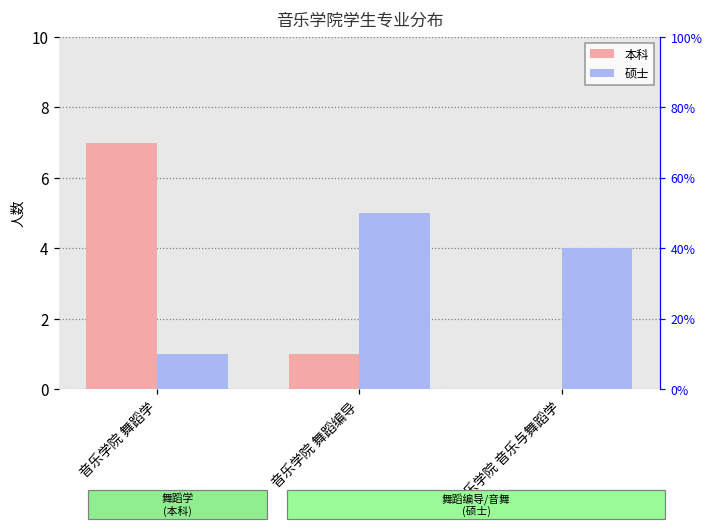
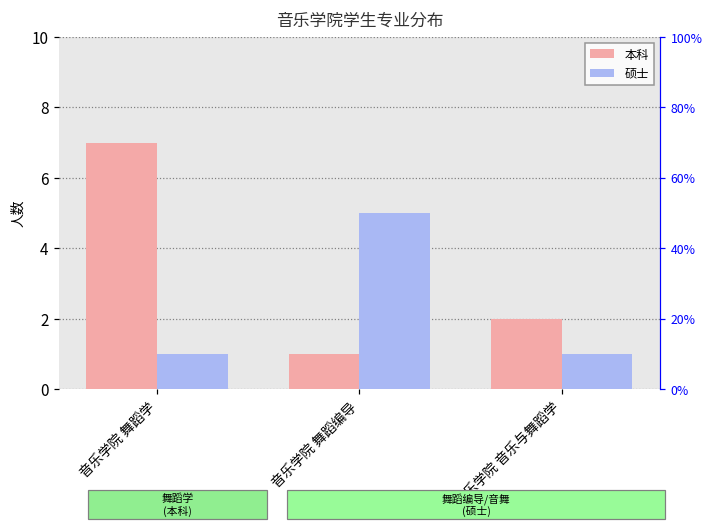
本科, 音乐学院 音乐与舞蹈学: 0 -> 2
硕士, 音乐学院 音乐与舞蹈学: 4 -> 1
